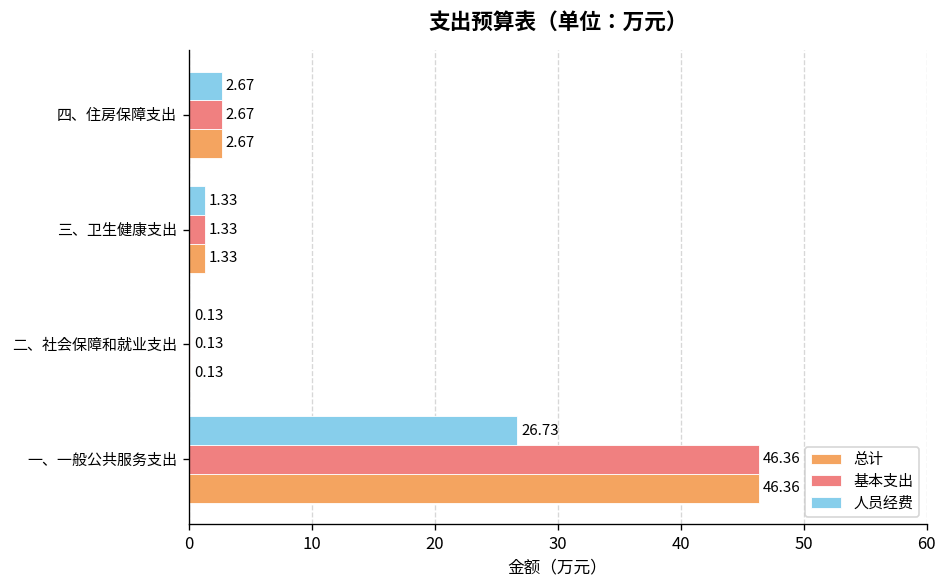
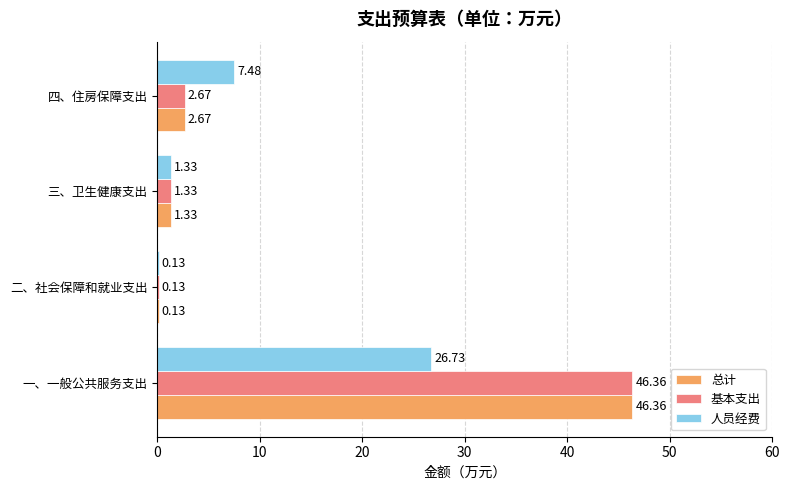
人员经费, 四、住房保障支出: 2.67 -> 7.48
